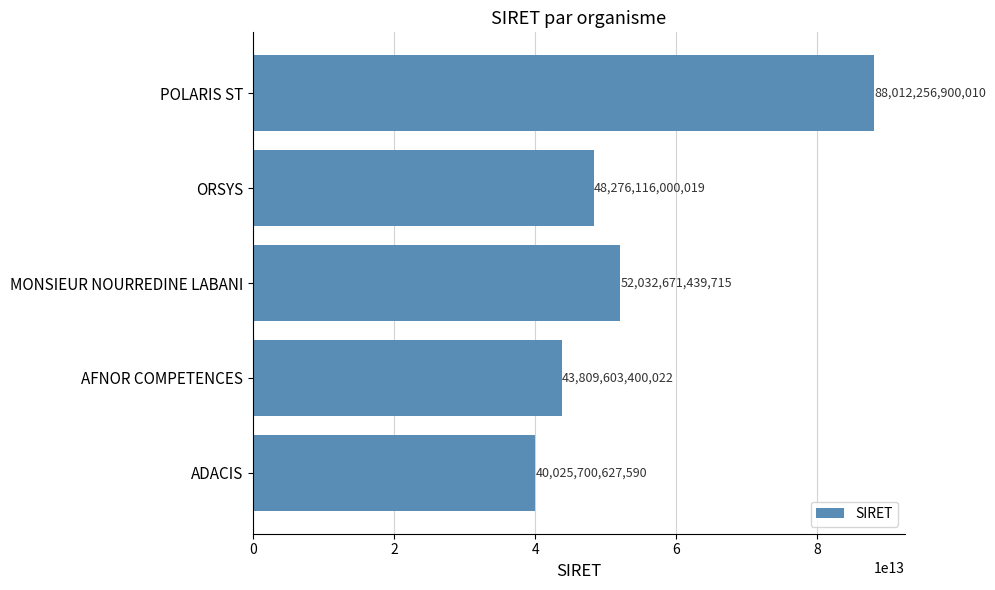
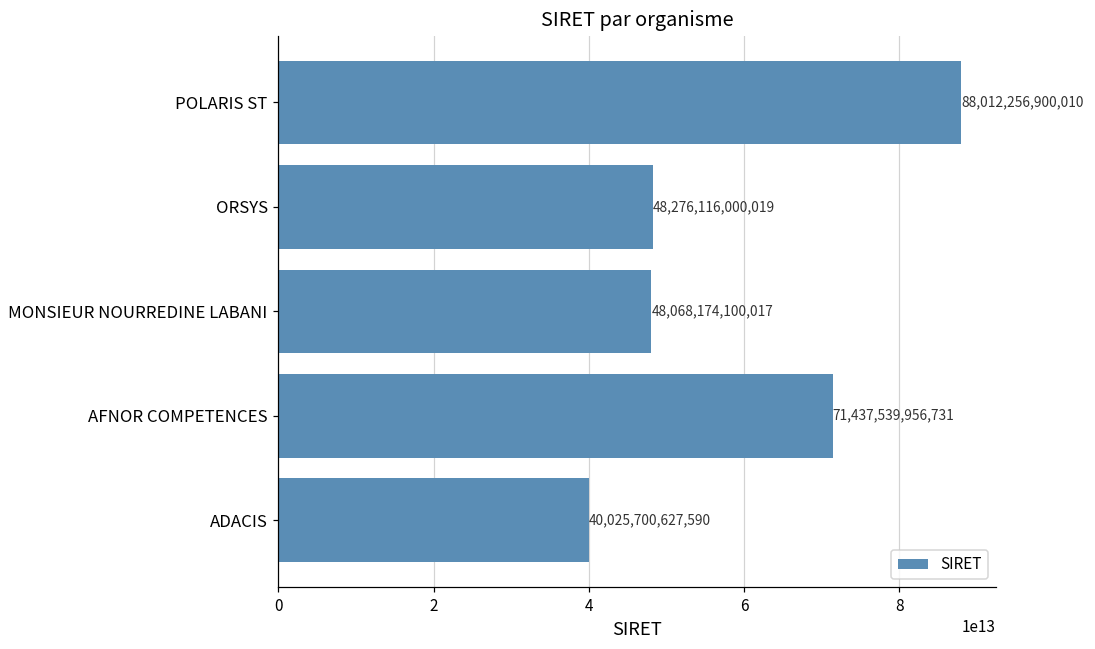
MONSIEUR NOURREDINE LABANI: 52,032,671,439,715 -> 48,068,174,100,017
AFNOR COMPETENCES: 43,809,603,400,022 -> 71,437,539,956,731
